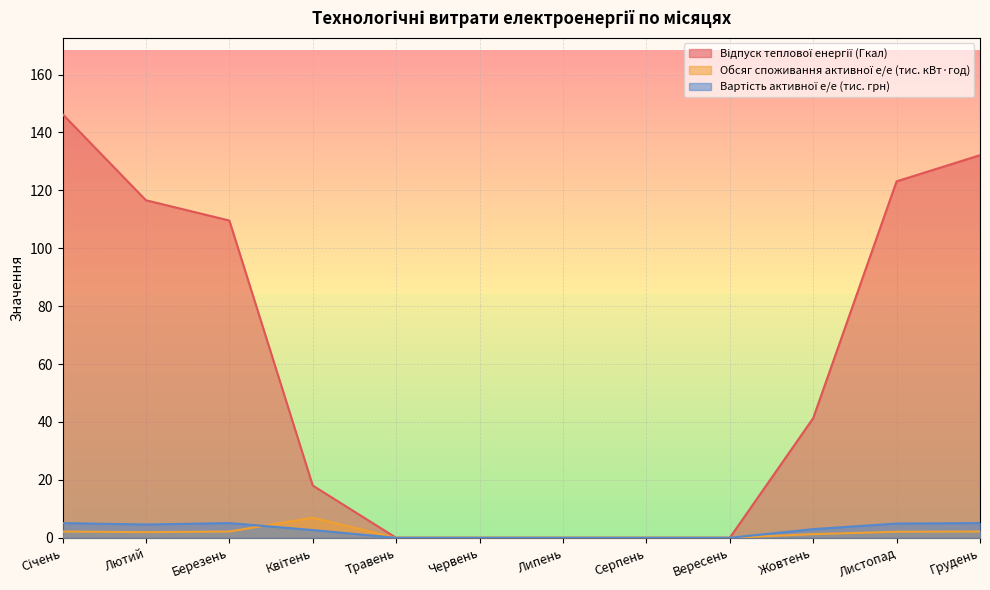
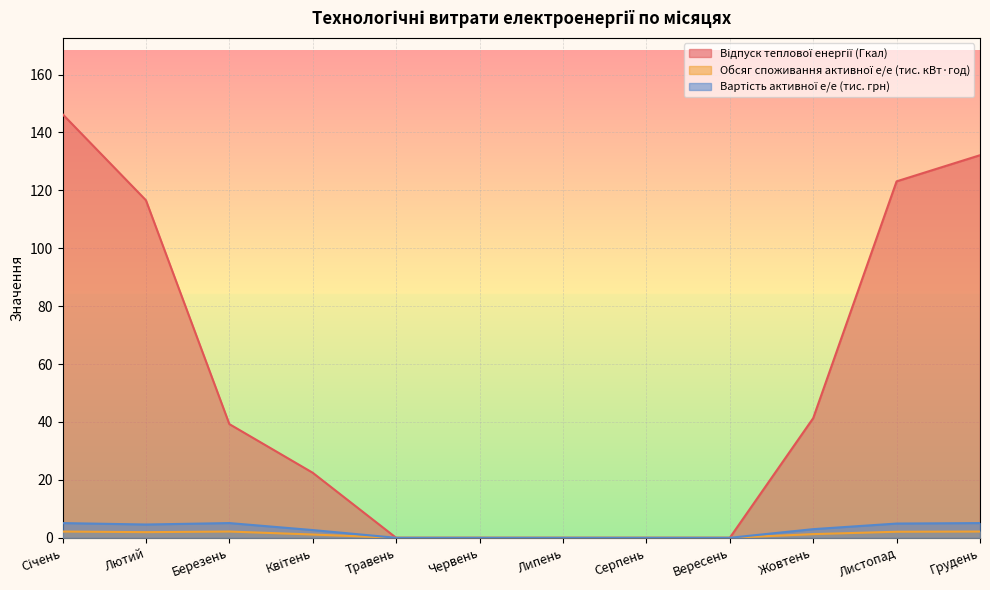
Відпуск теплової енергії (Гкал), Березень: 110 -> 39
Відпуск теплової енергії (Гкал), Квітень: 18 -> 22
Обсяг споживання активної е/е (тис. кВт·год), Квітень: 7 -> 1
